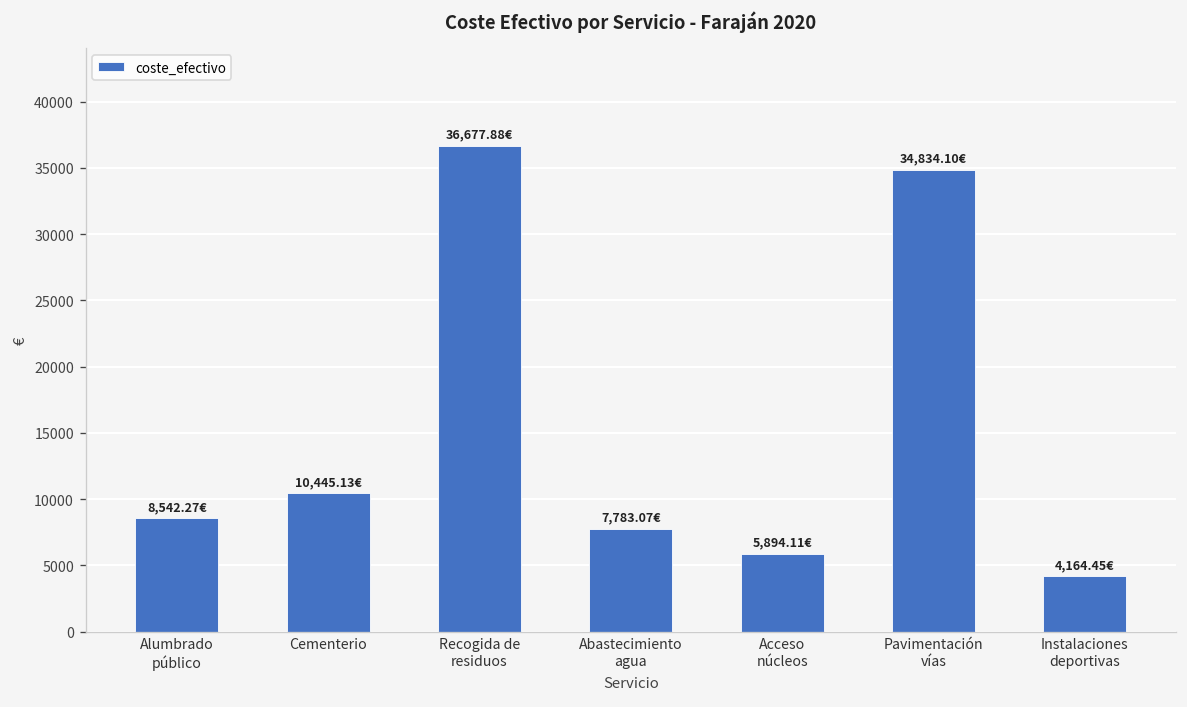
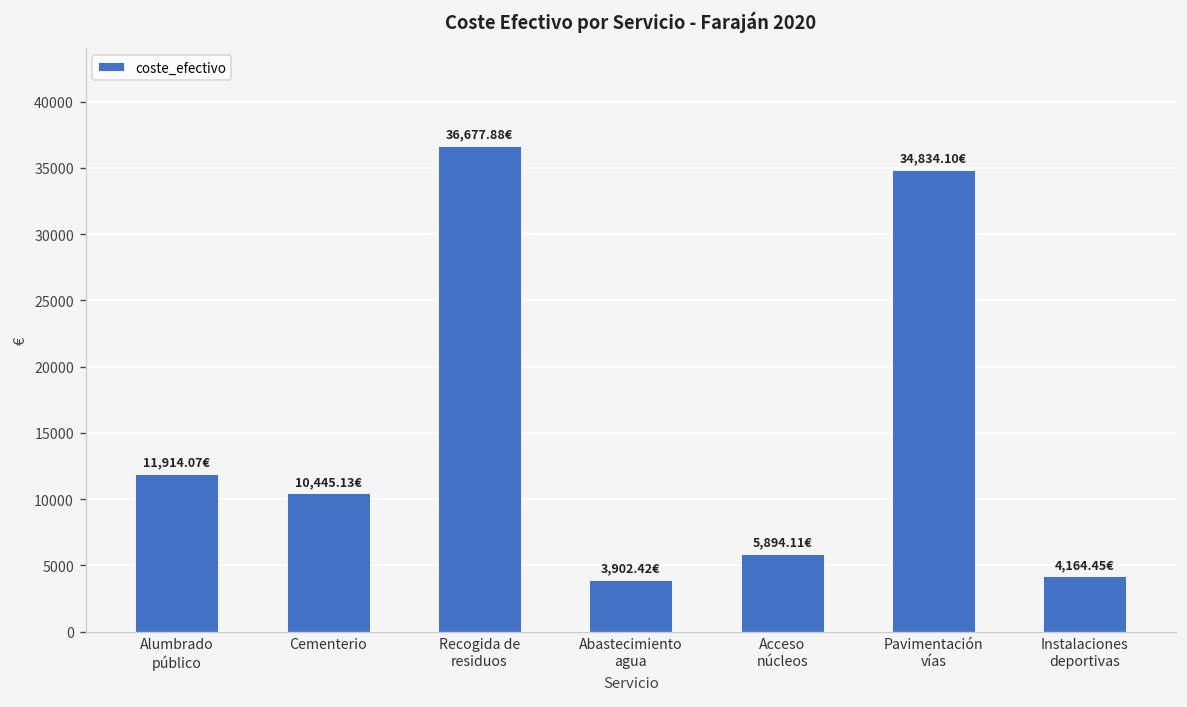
Alumbrado público: 8,542.27€ -> 11,914.07€
Abastecimiento agua: 7,783.07€ -> 3,902.42€
